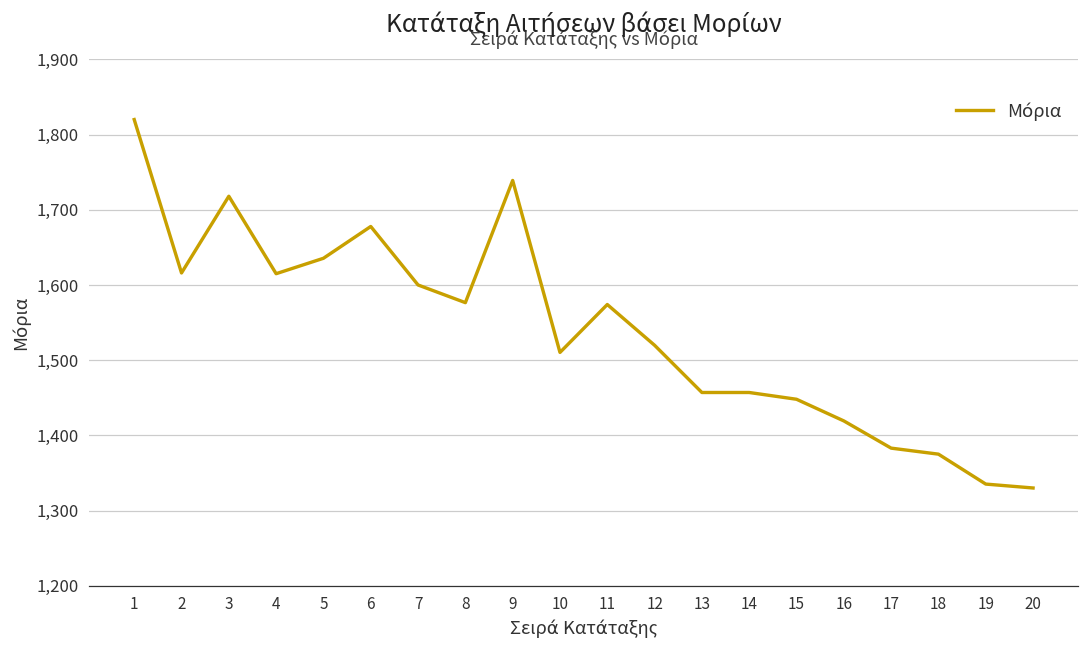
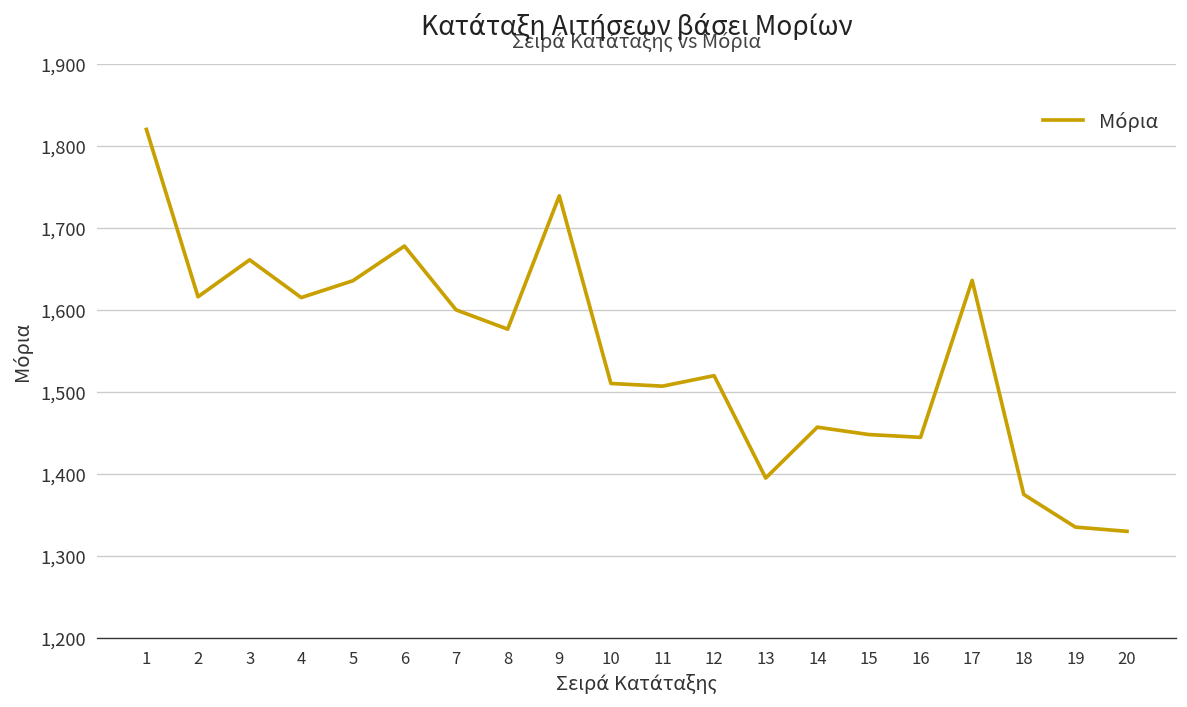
3: 1,720 -> 1,660
11: 1,570 -> 1,510
13: 1,460 -> 1,400
16: 1,420 -> 1,440
17: 1,380 -> 1,640
